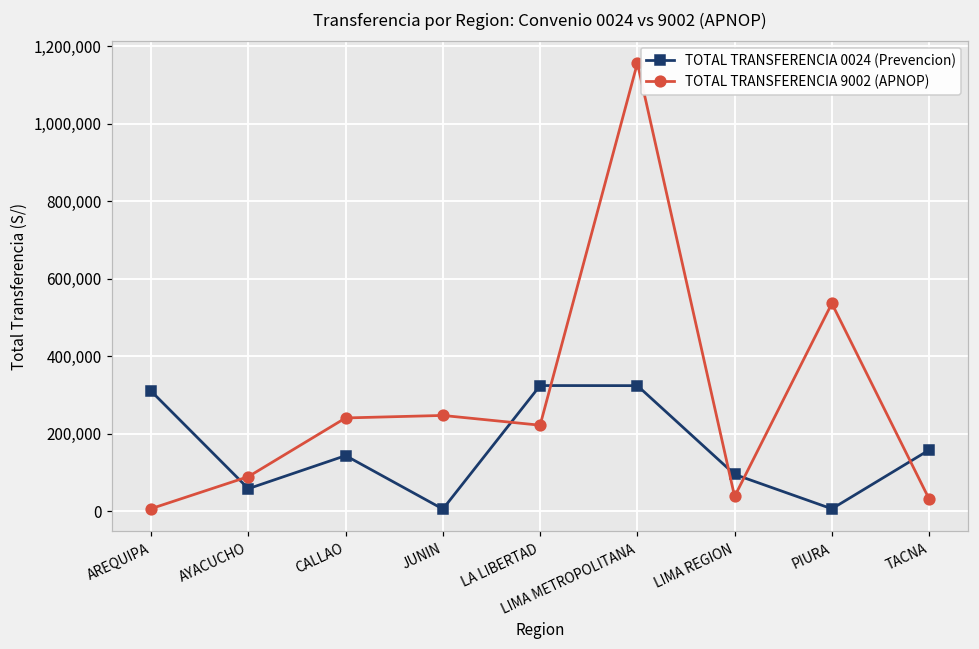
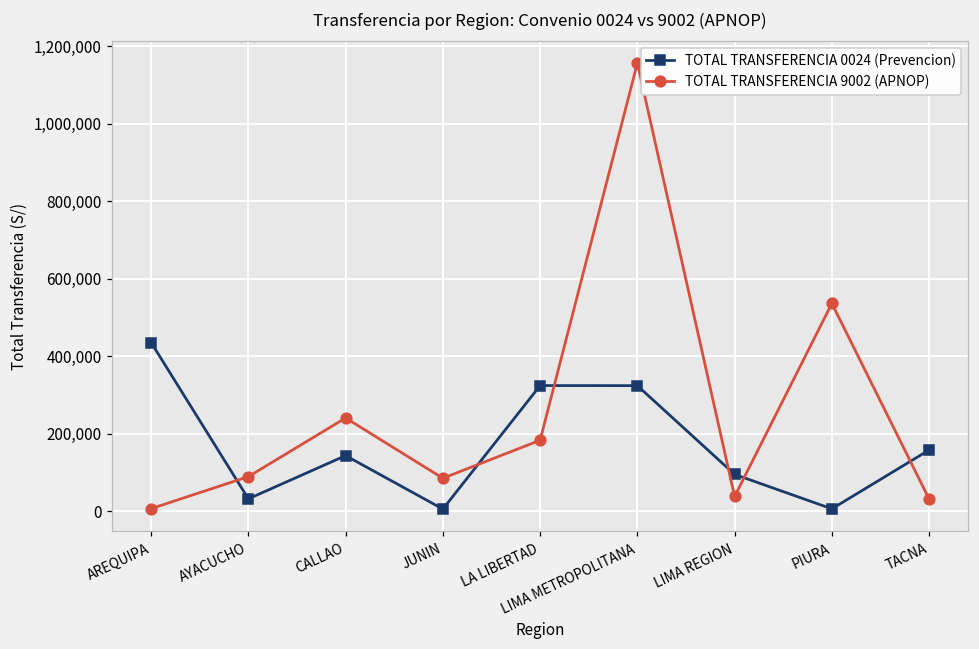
TOTAL TRANSFERENCIA 0024 (Prevencion), AREQUIPA: 310,000 -> 440,000
TOTAL TRANSFERENCIA 0024 (Prevencion), AYACUCHO: 60,000 -> 30,000
TOTAL TRANSFERENCIA 9002 (APNOP), JUNIN: 250,000 -> 80,000
TOTAL TRANSFERENCIA 9002 (APNOP), LA LIBERTAD: 220,000 -> 180,000
